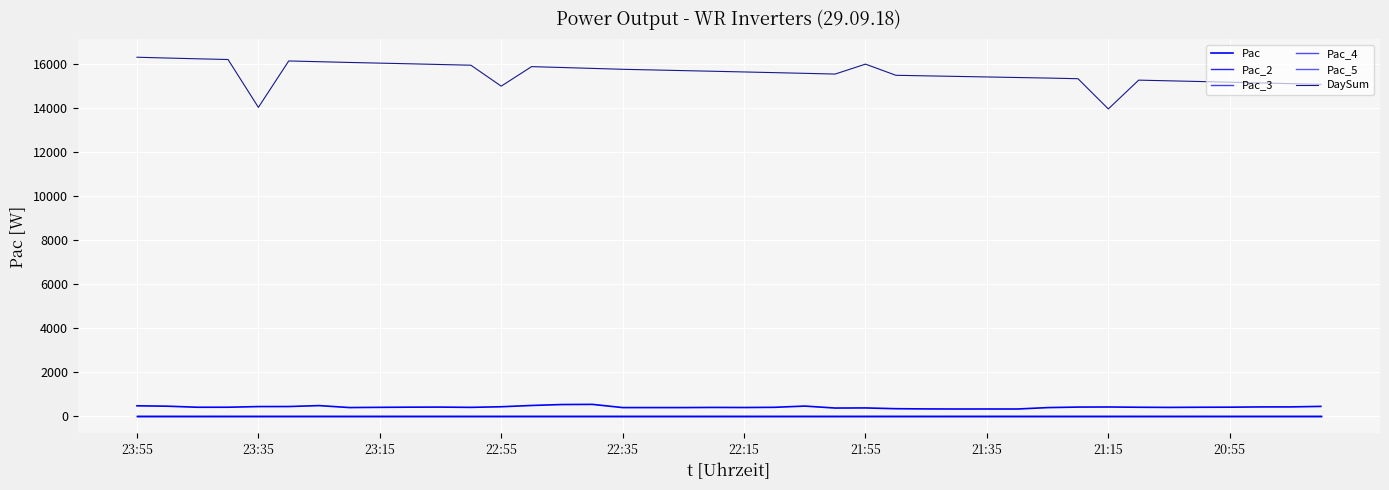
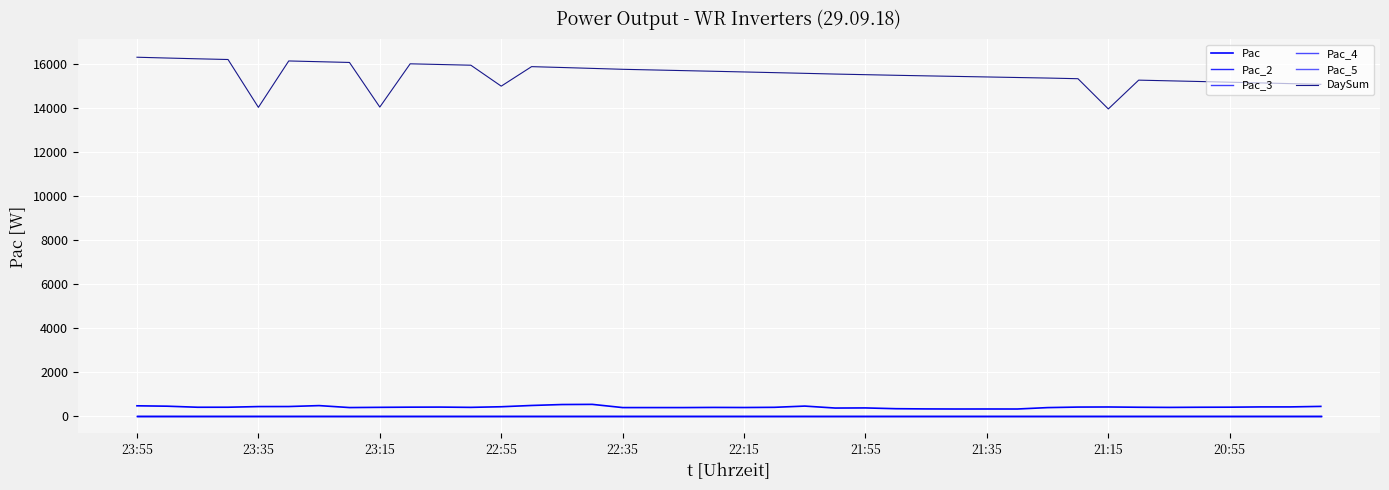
DaySum, 23:15: 16100 -> 14100
DaySum, 21:55: 16000 -> 15500
